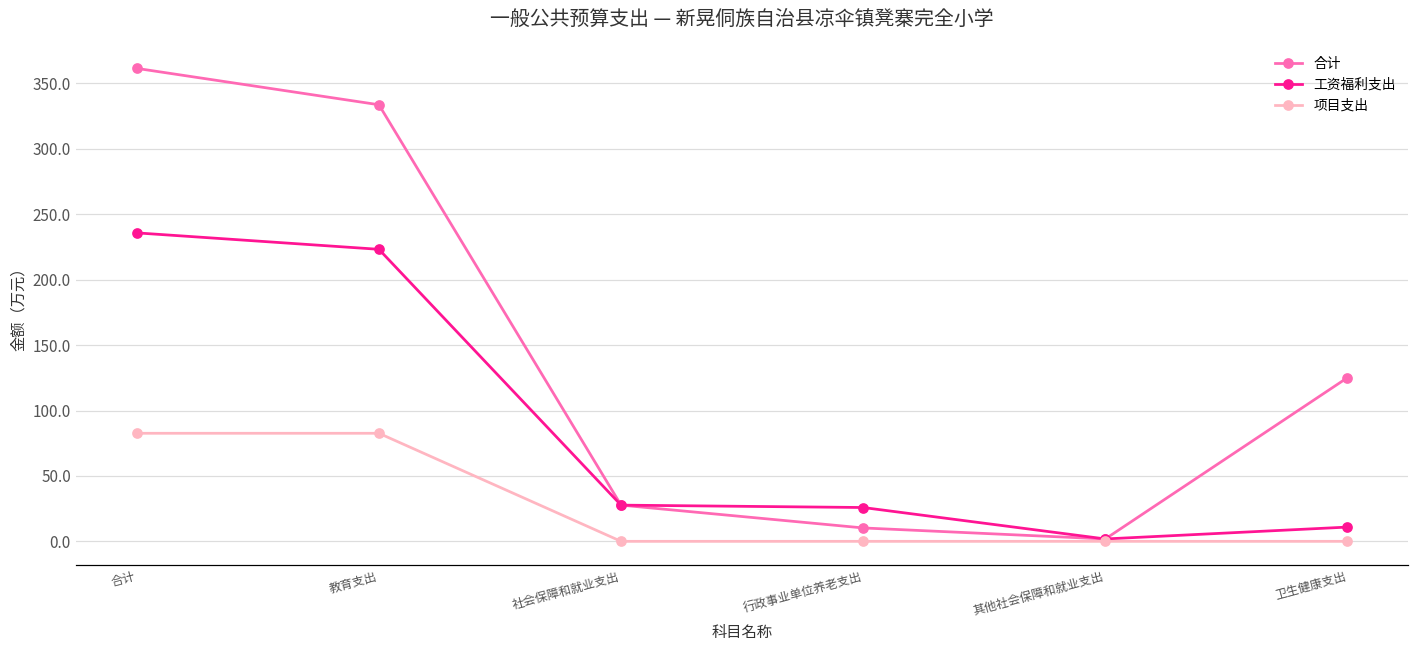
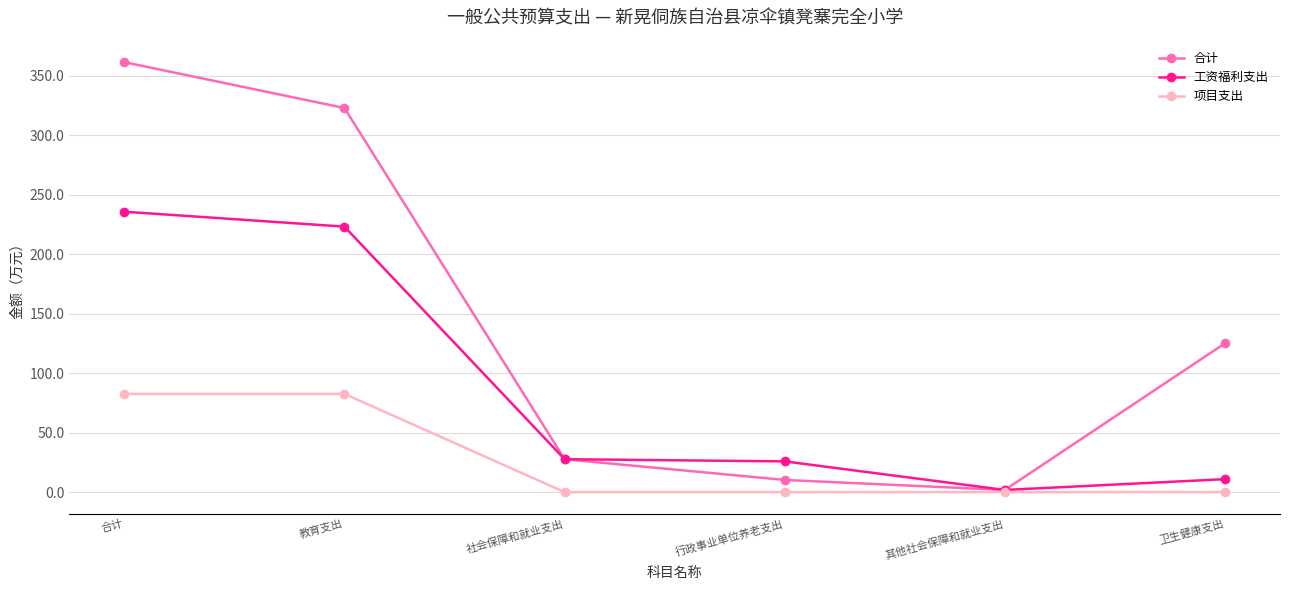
合计, 教育支出: 334 -> 323
